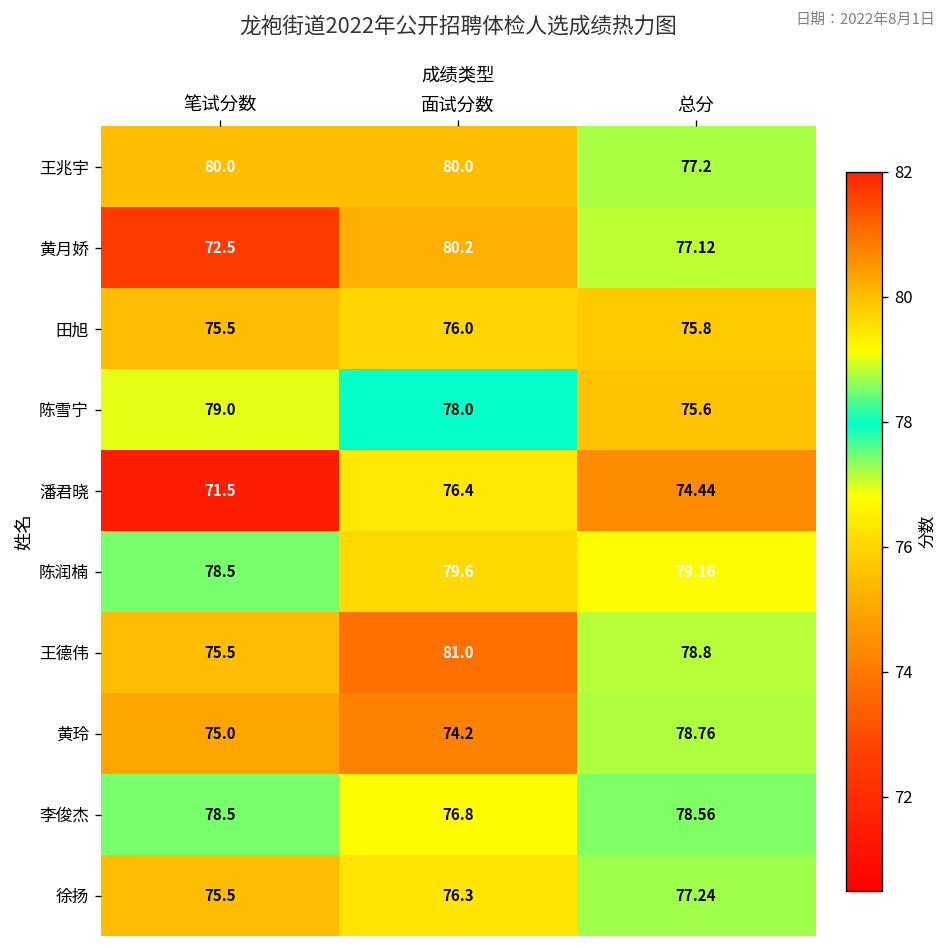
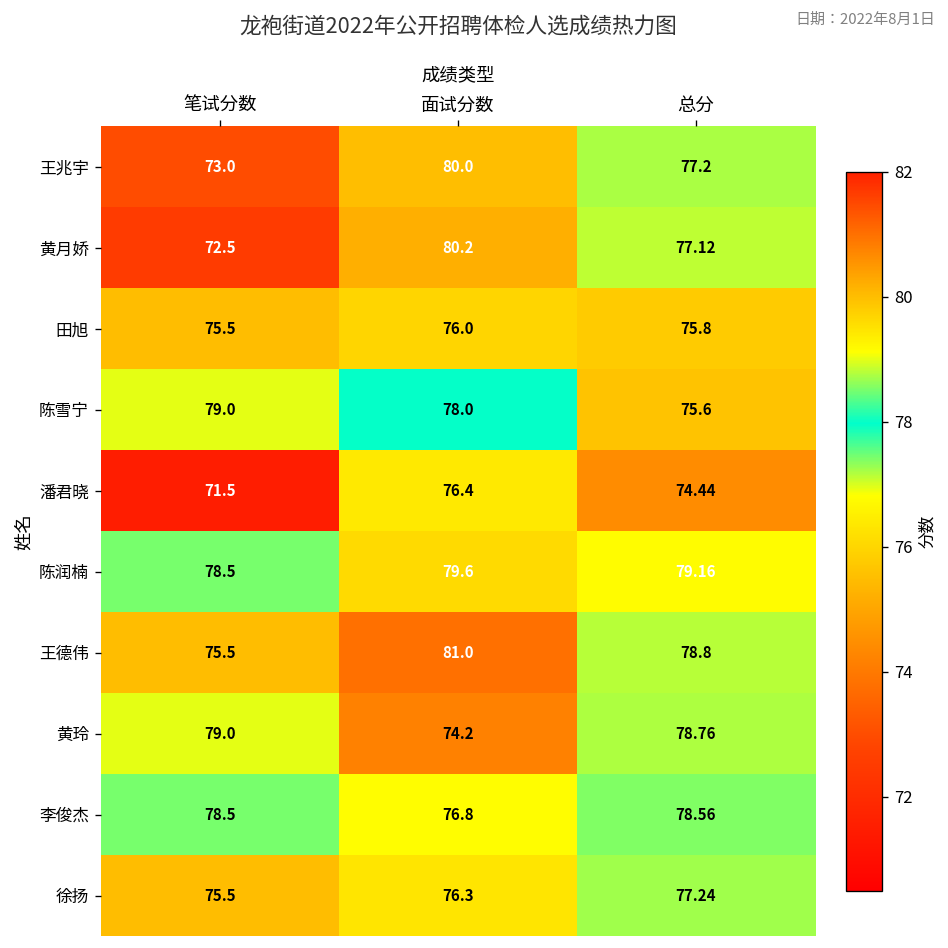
王兆宇, 笔试分数: 80.0 -> 73.0
黄玲, 笔试分数: 75.0 -> 79.0
